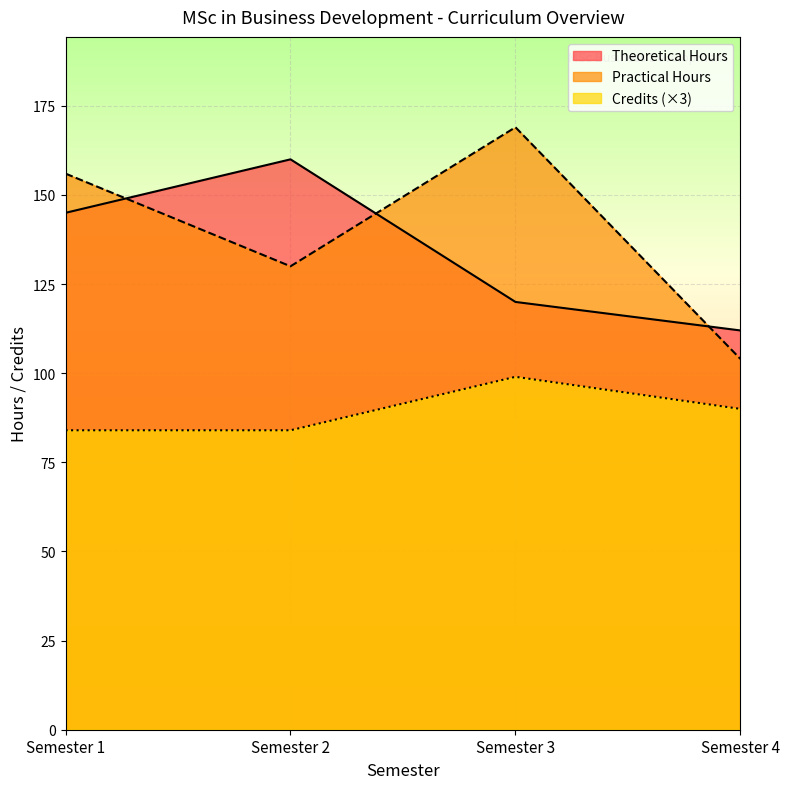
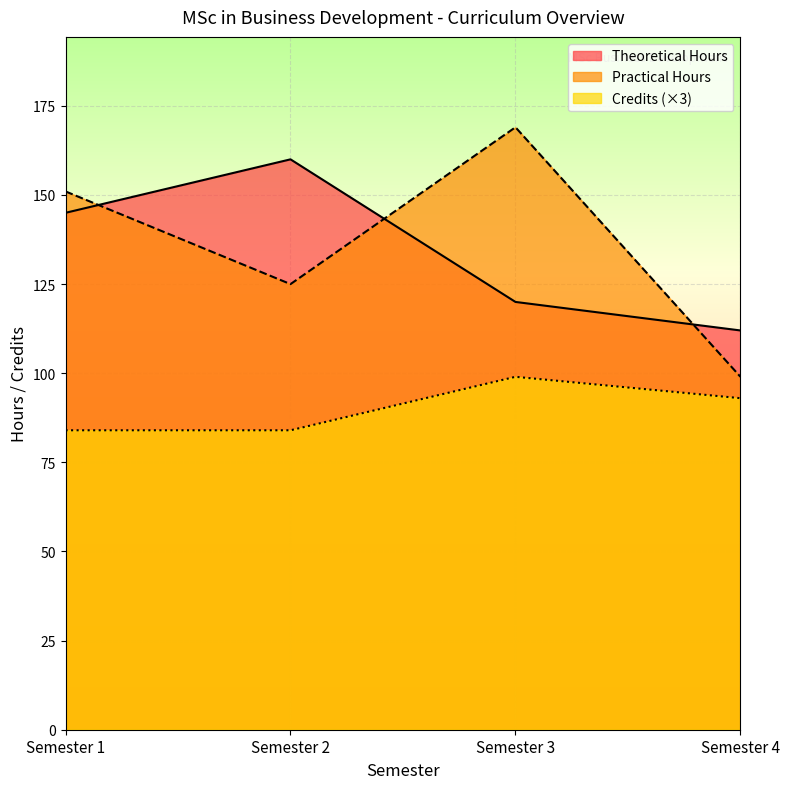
Practical Hours, Semester 1: 156 -> 151
Practical Hours, Semester 2: 130 -> 125
Practical Hours, Semester 4: 104 -> 99
Credits (×3), Semester 4: 90 -> 93
